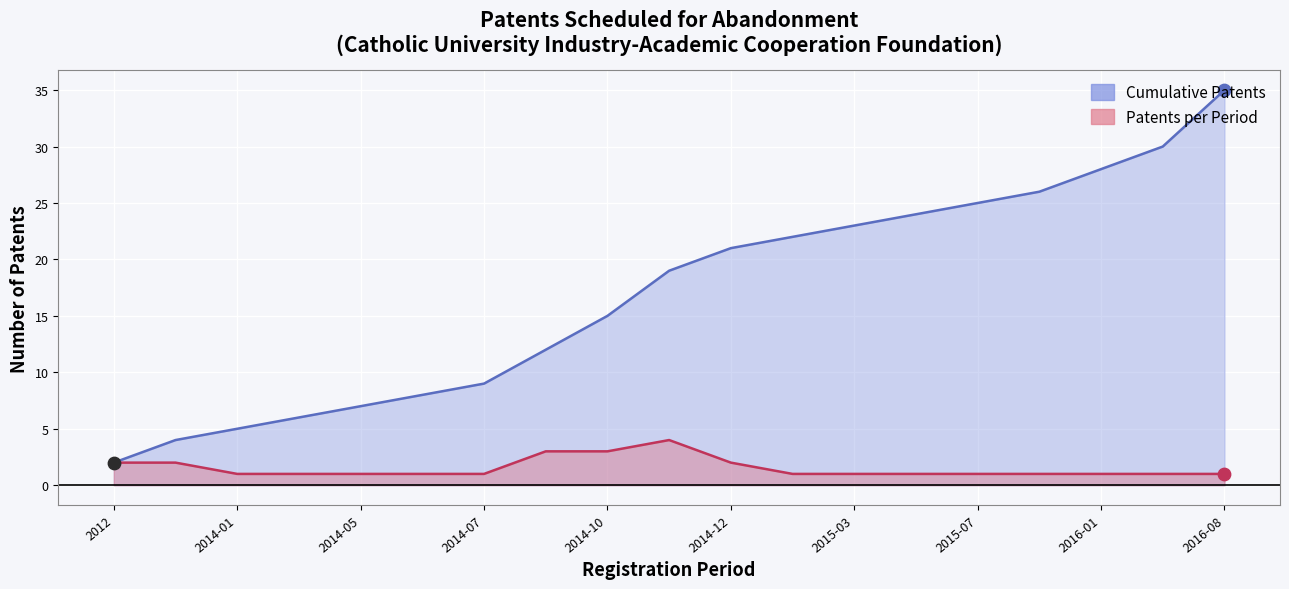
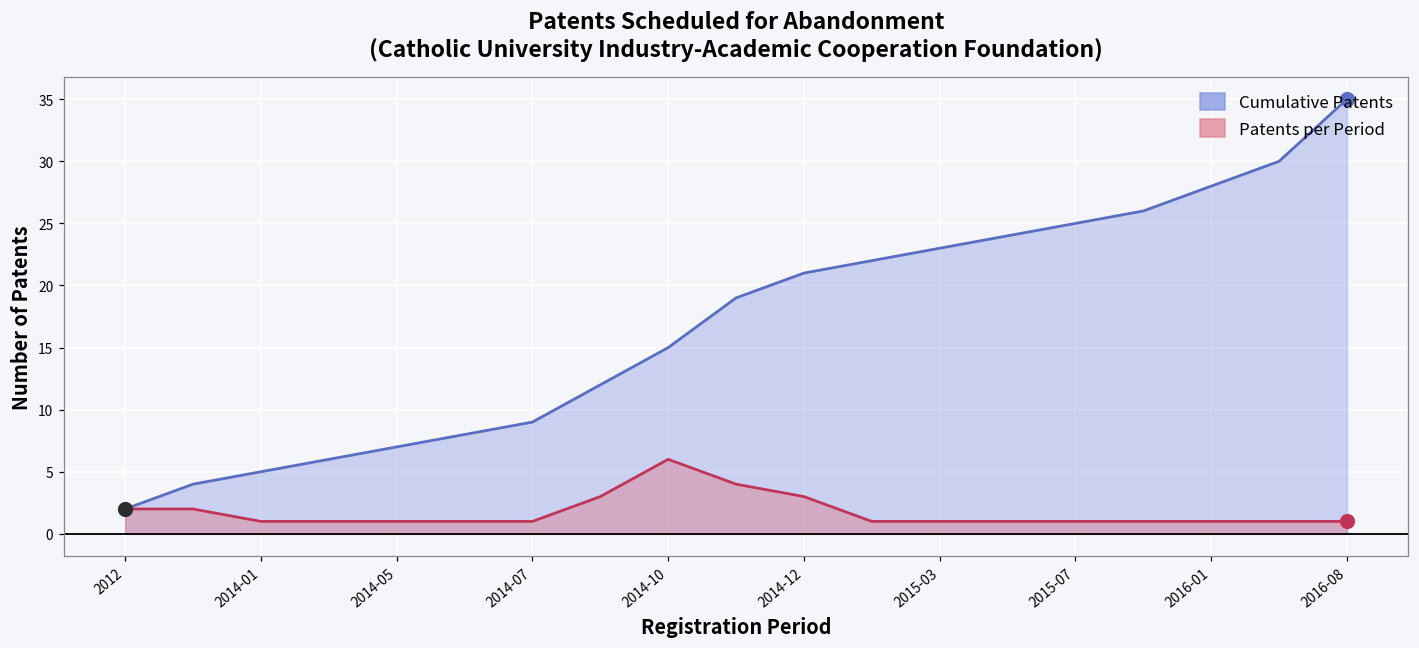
Patents per Period, 2014-10: 3 -> 6
Patents per Period, 2014-12: 2 -> 3
